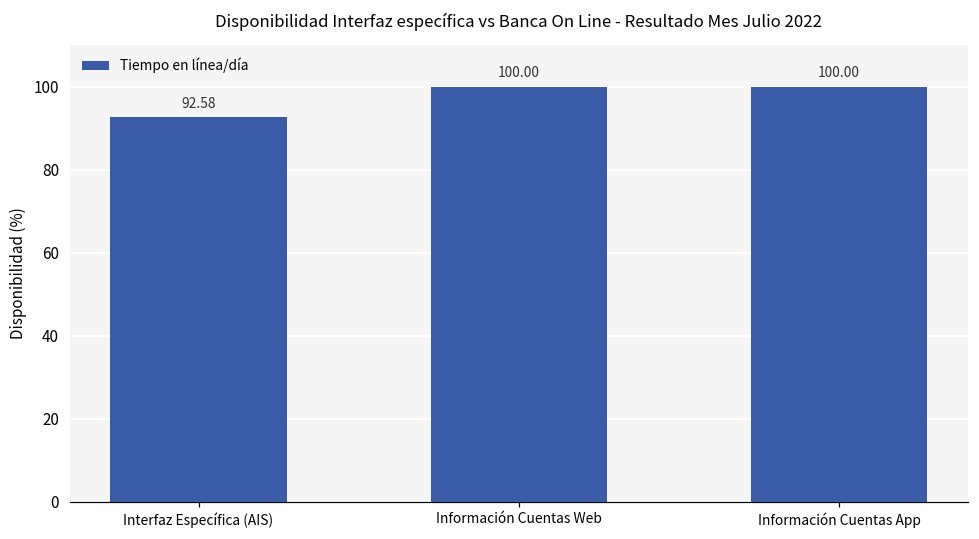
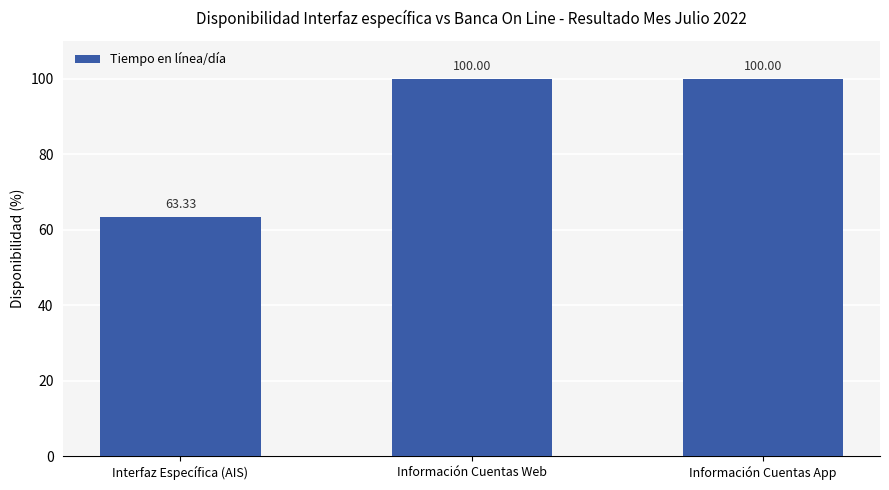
Interfaz Específica (AIS): 92.58 -> 63.33
